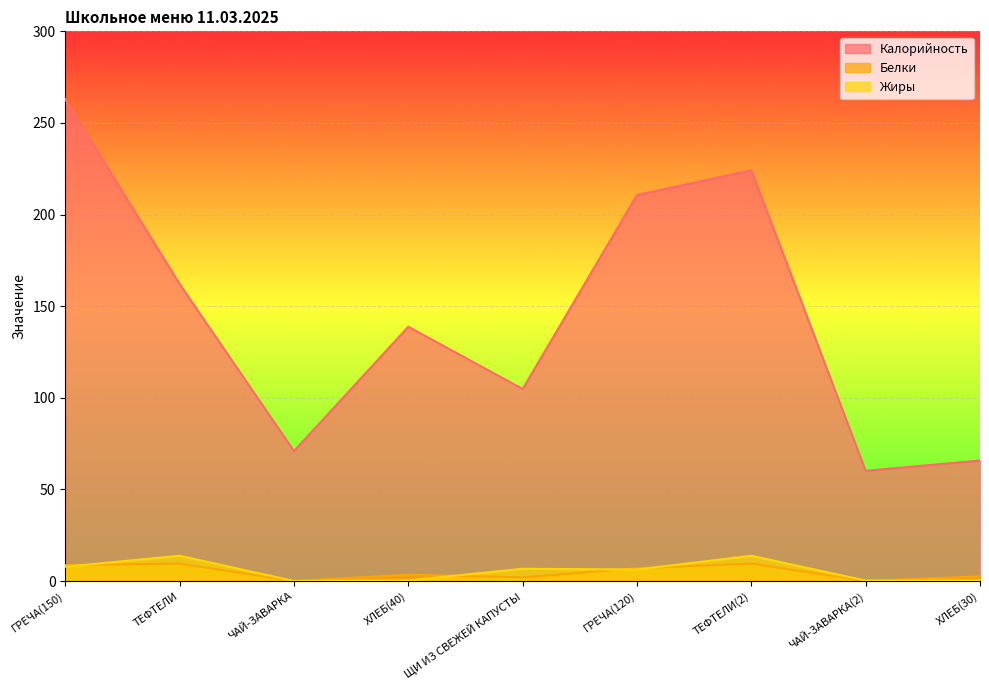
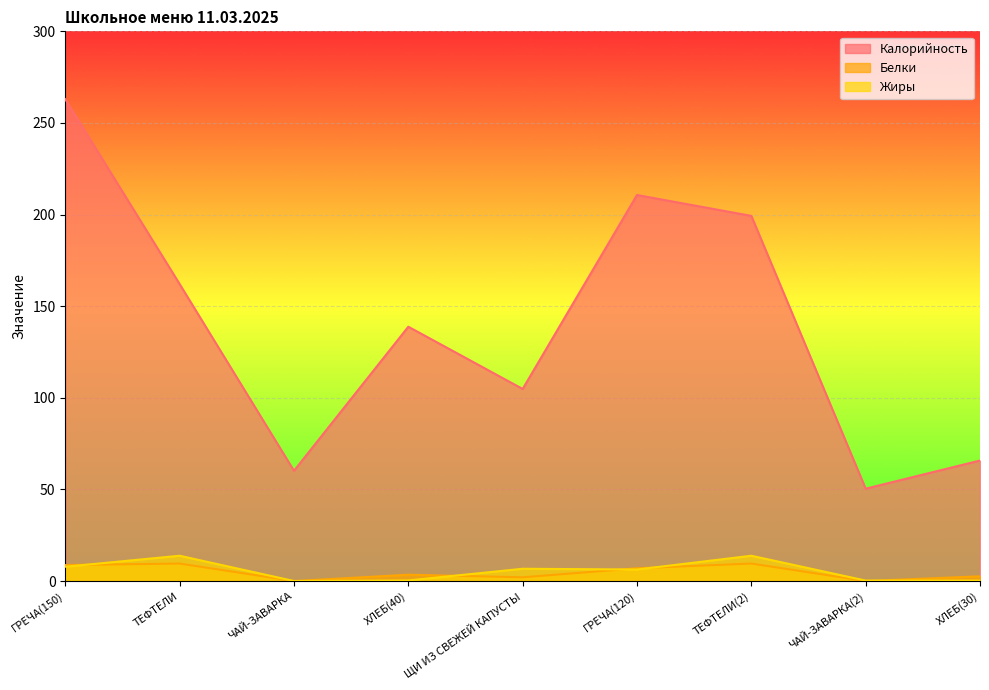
Калорийность, ЧАЙ-ЗАВАРКА: 71 -> 60
Калорийность, ТЕФТЕЛИ(2): 224 -> 199
Калорийность, ЧАЙ-ЗАВАРКА(2): 60 -> 50
